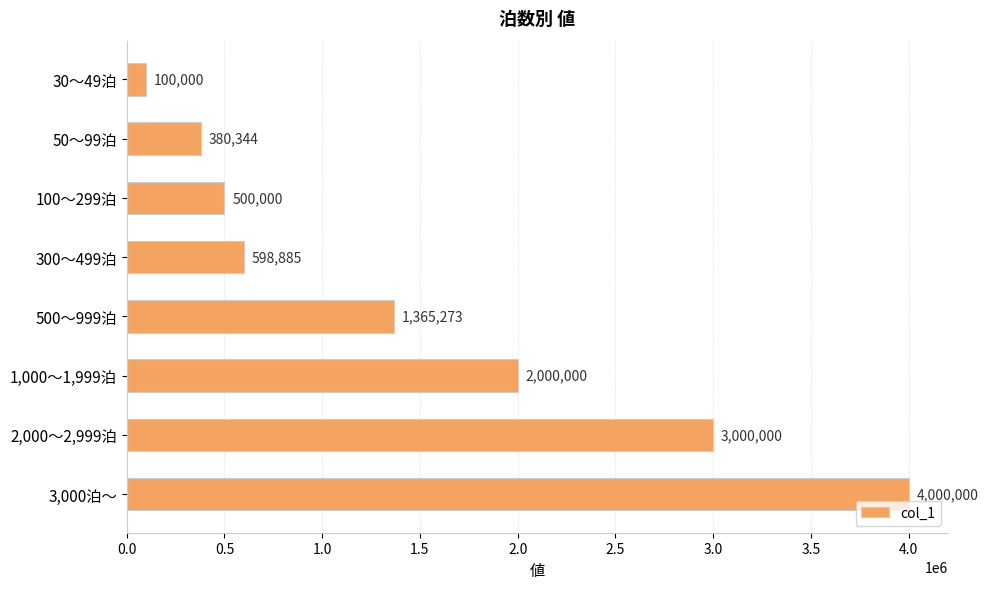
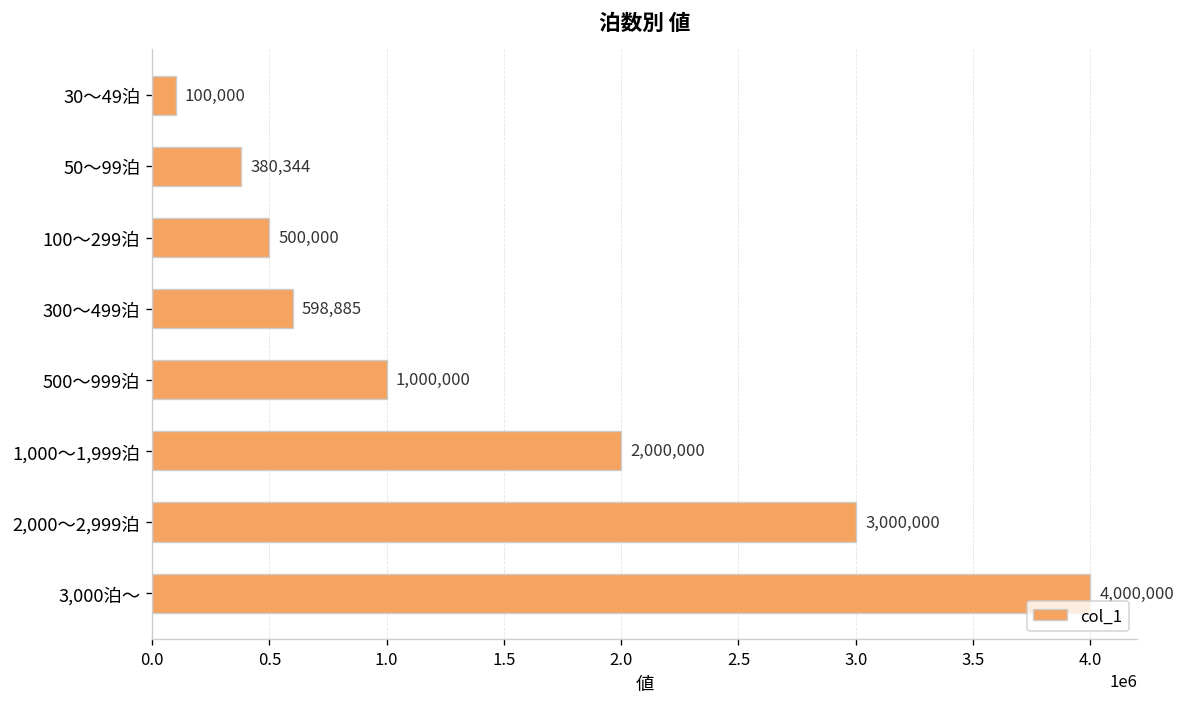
500～999泊: 1,365,273 -> 1,000,000
